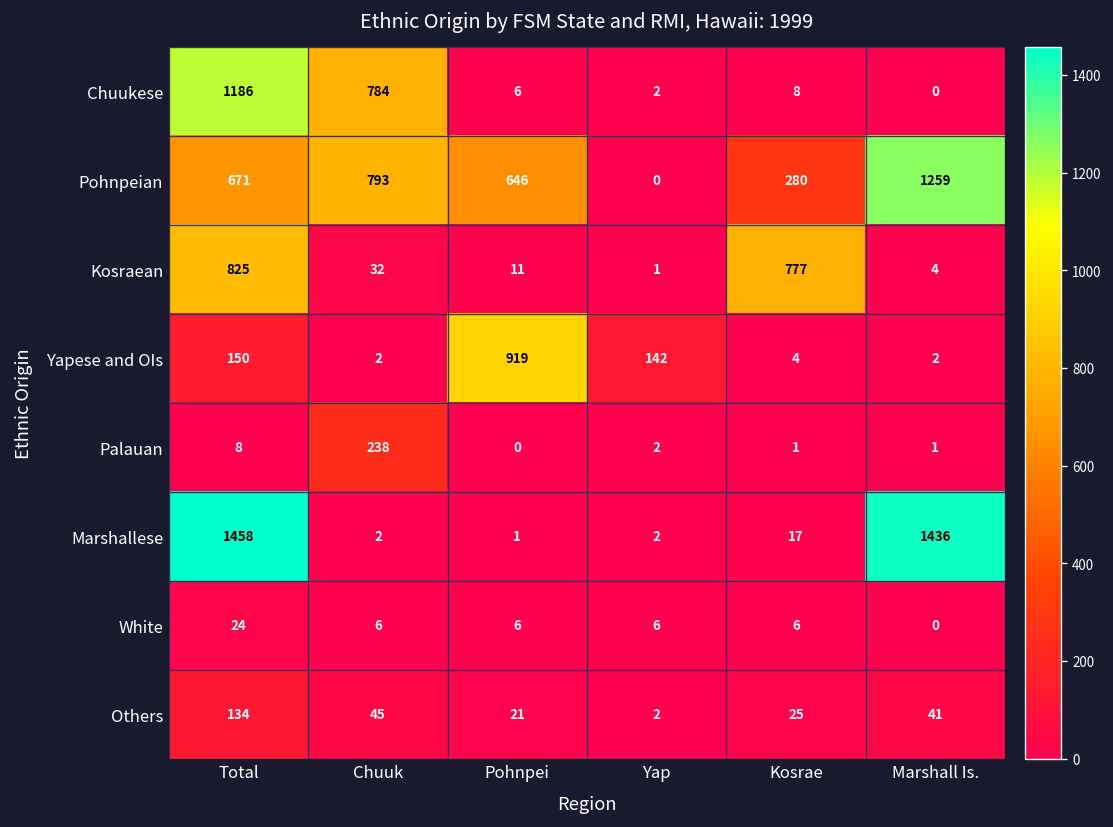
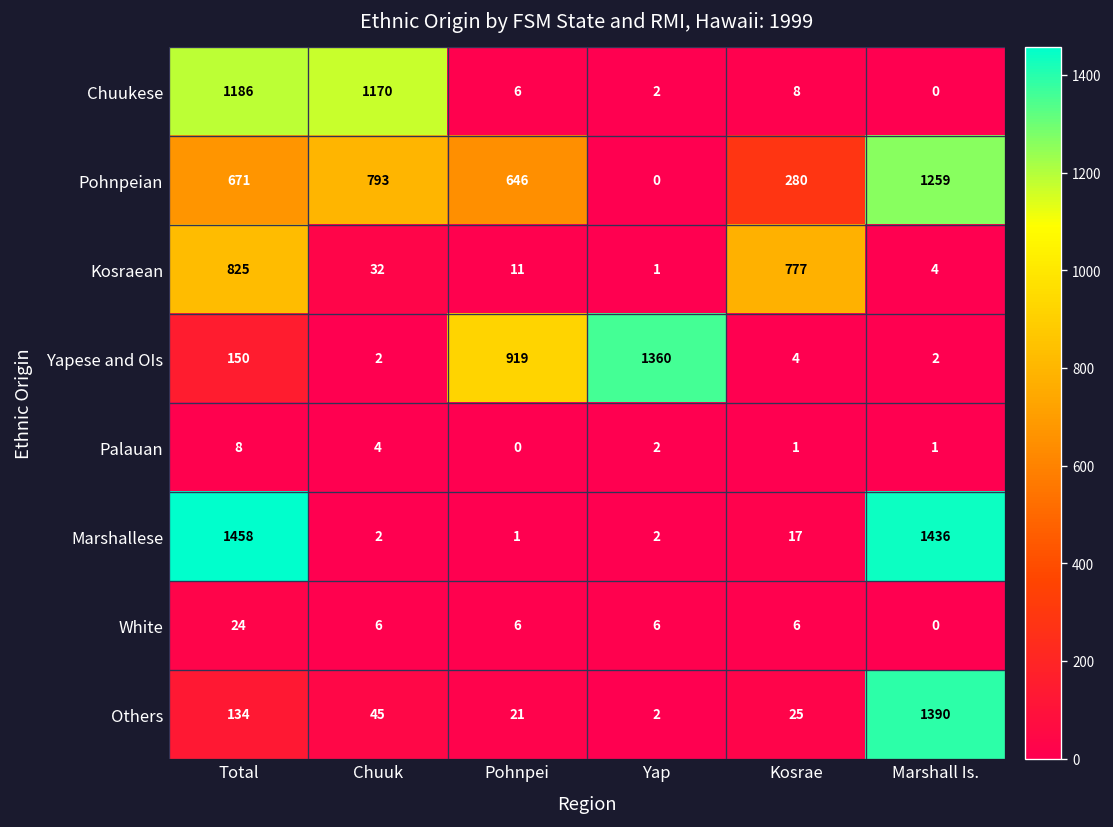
Chuukese, Chuuk: 784 -> 1170
Yapese and OIs, Yap: 142 -> 1360
Palauan, Chuuk: 238 -> 4
Others, Marshall Is.: 41 -> 1390
